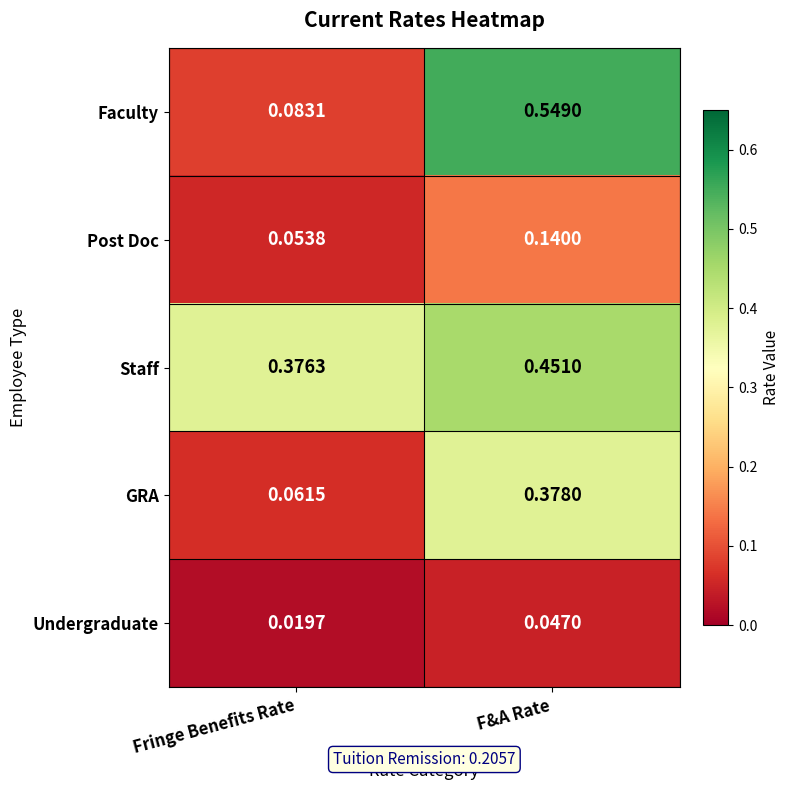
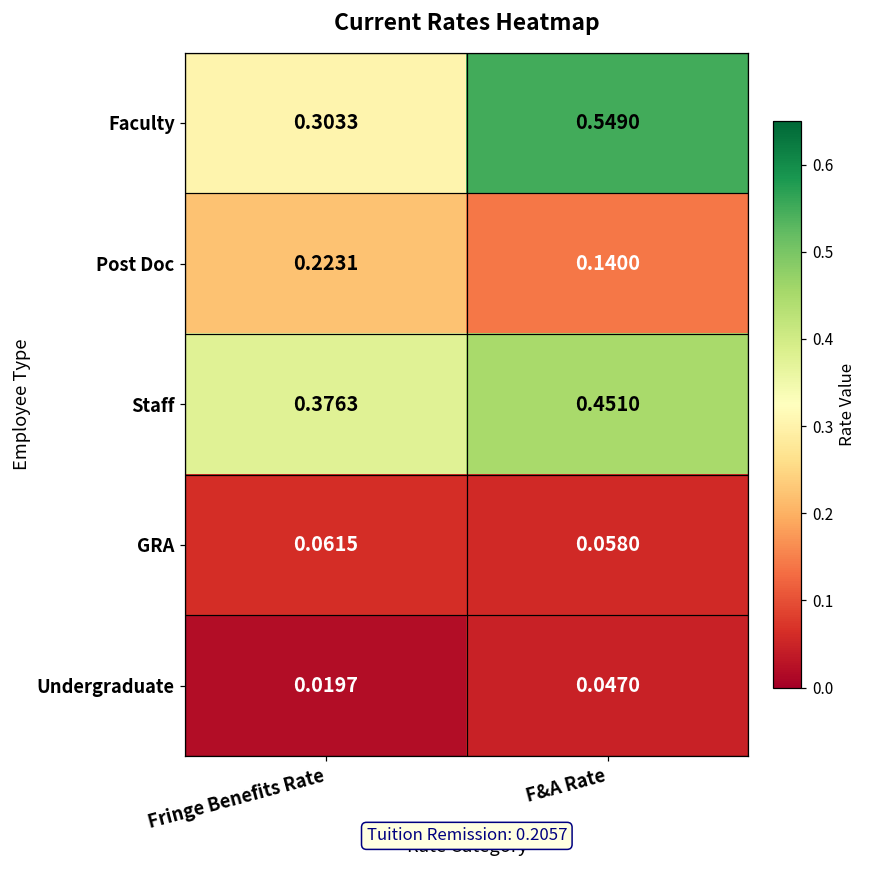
Faculty, Fringe Benefits Rate: 0.0831 -> 0.3033
Post Doc, Fringe Benefits Rate: 0.0538 -> 0.2231
GRA, F&A Rate: 0.3780 -> 0.0580
